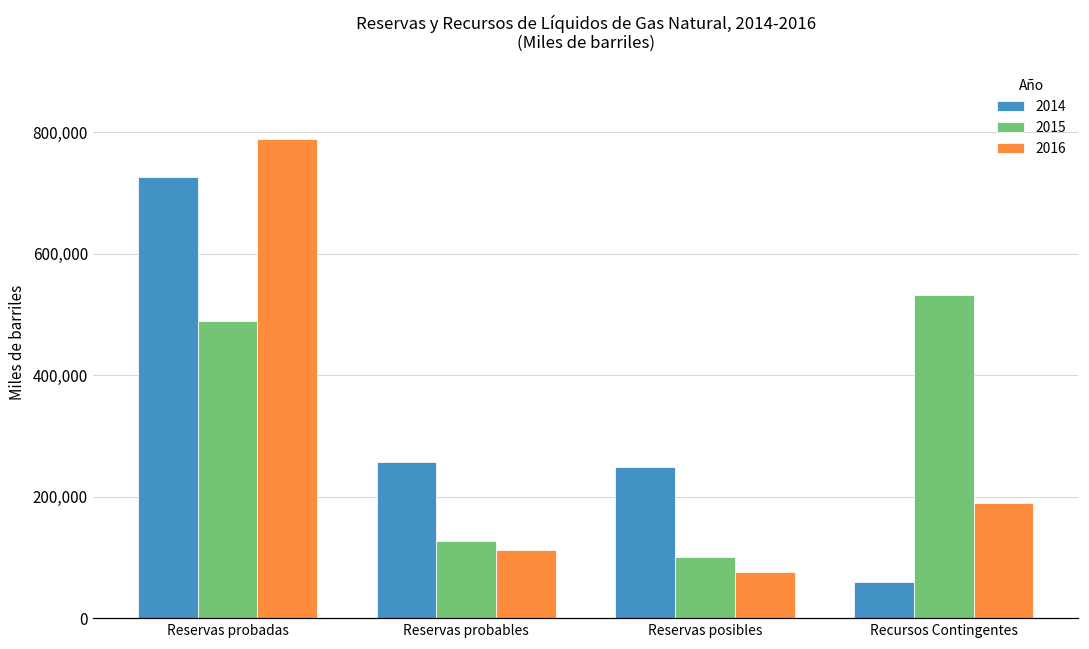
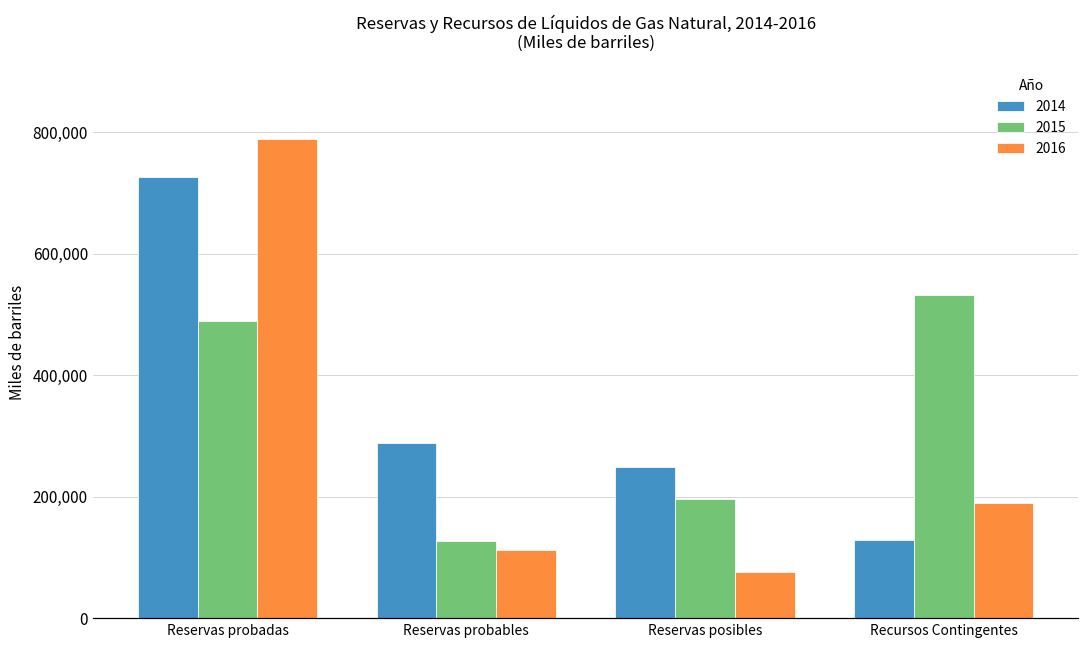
2014, Reservas probables: 260,000 -> 290,000
2015, Reservas posibles: 100,000 -> 200,000
2014, Recursos Contingentes: 60,000 -> 130,000
